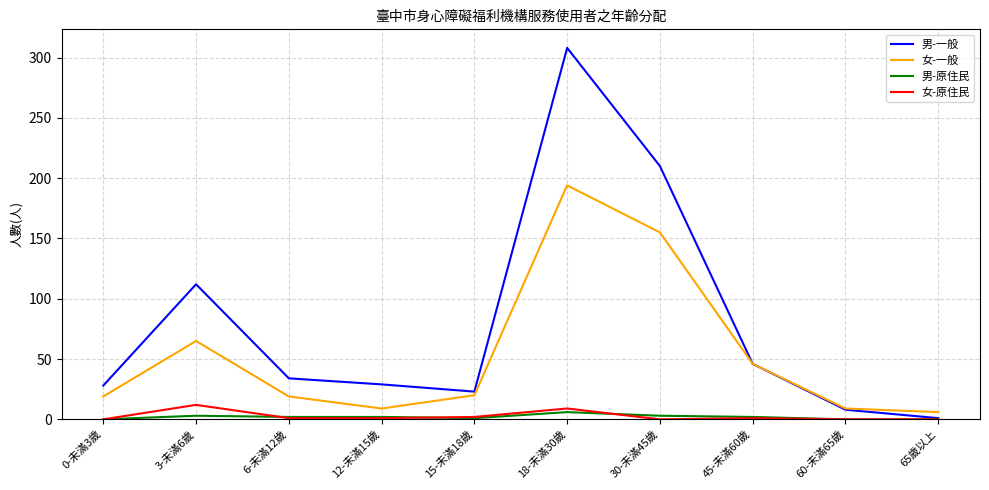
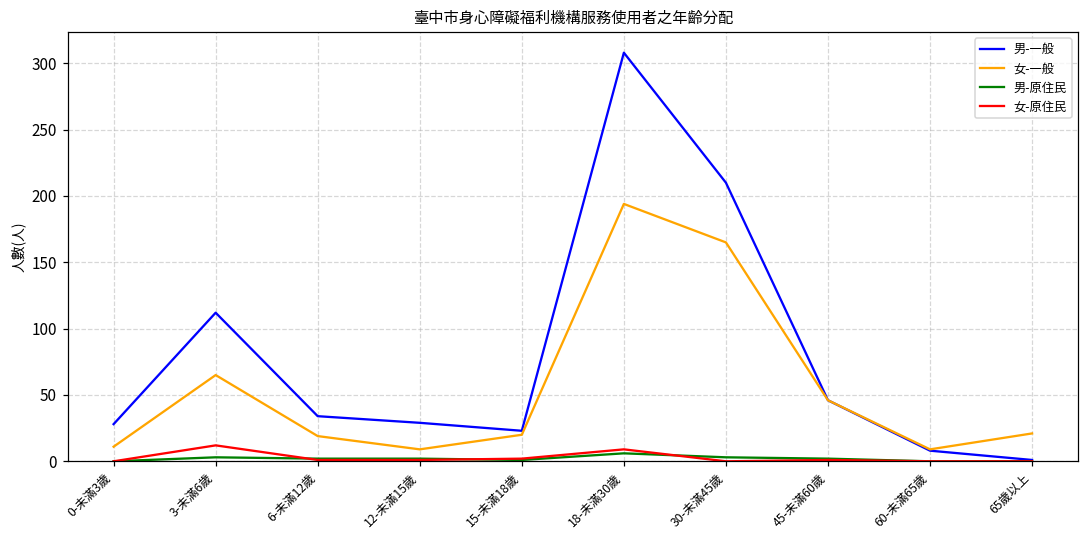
女-一般, 0-未滿3歲: 19 -> 11
女-一般, 30-未滿45歲: 155 -> 165
女-一般, 65歲以上: 6 -> 21
